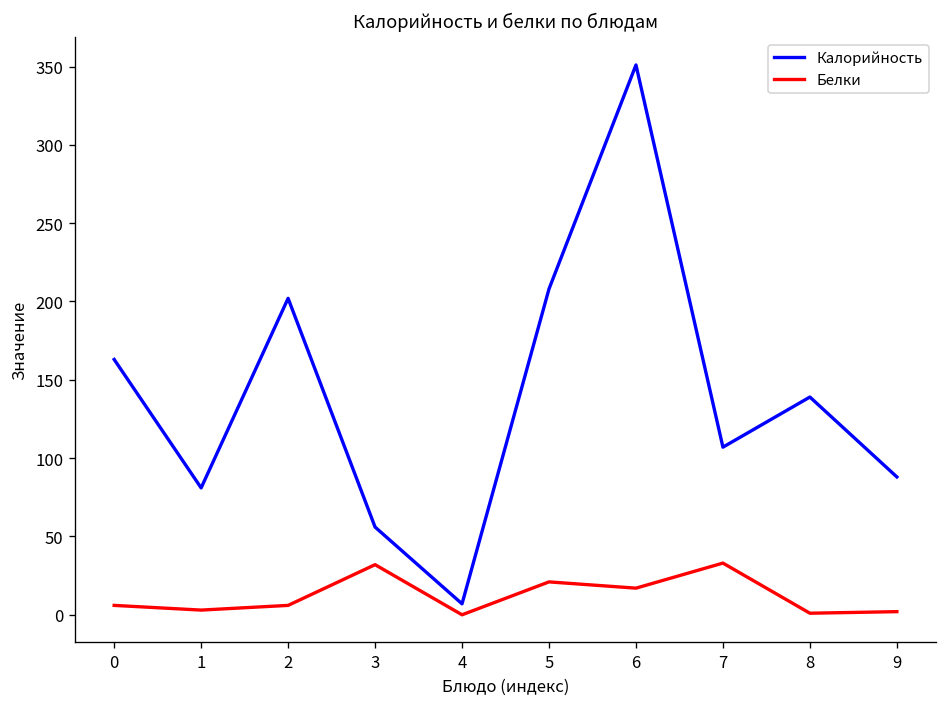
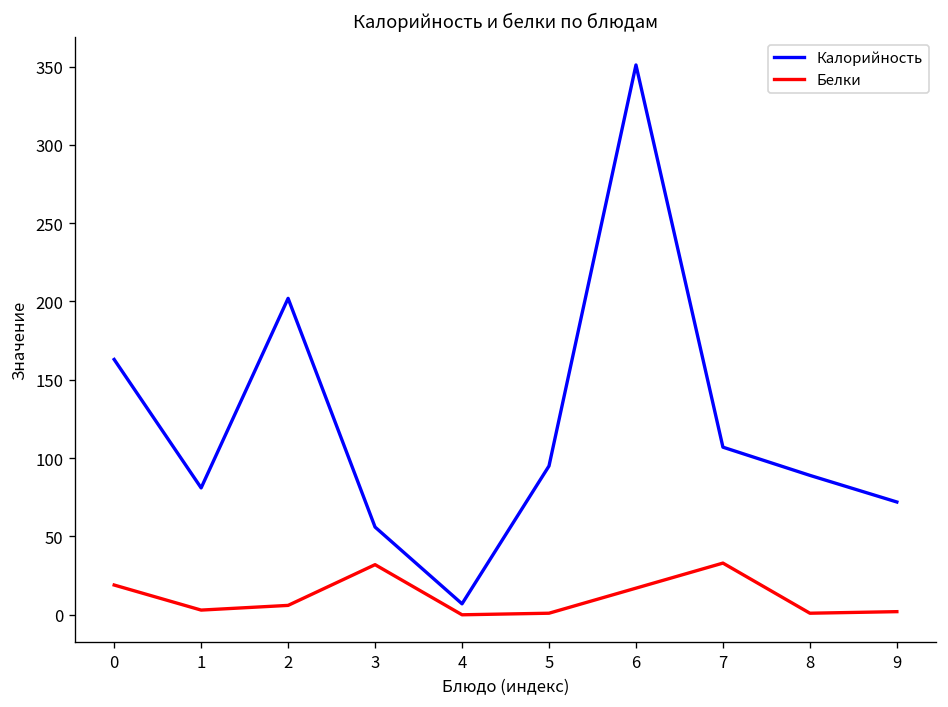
Белки, 0: 6 -> 19
Калорийность, 5: 208 -> 95
Белки, 5: 21 -> 1
Калорийность, 8: 139 -> 89
Калорийность, 9: 88 -> 72
